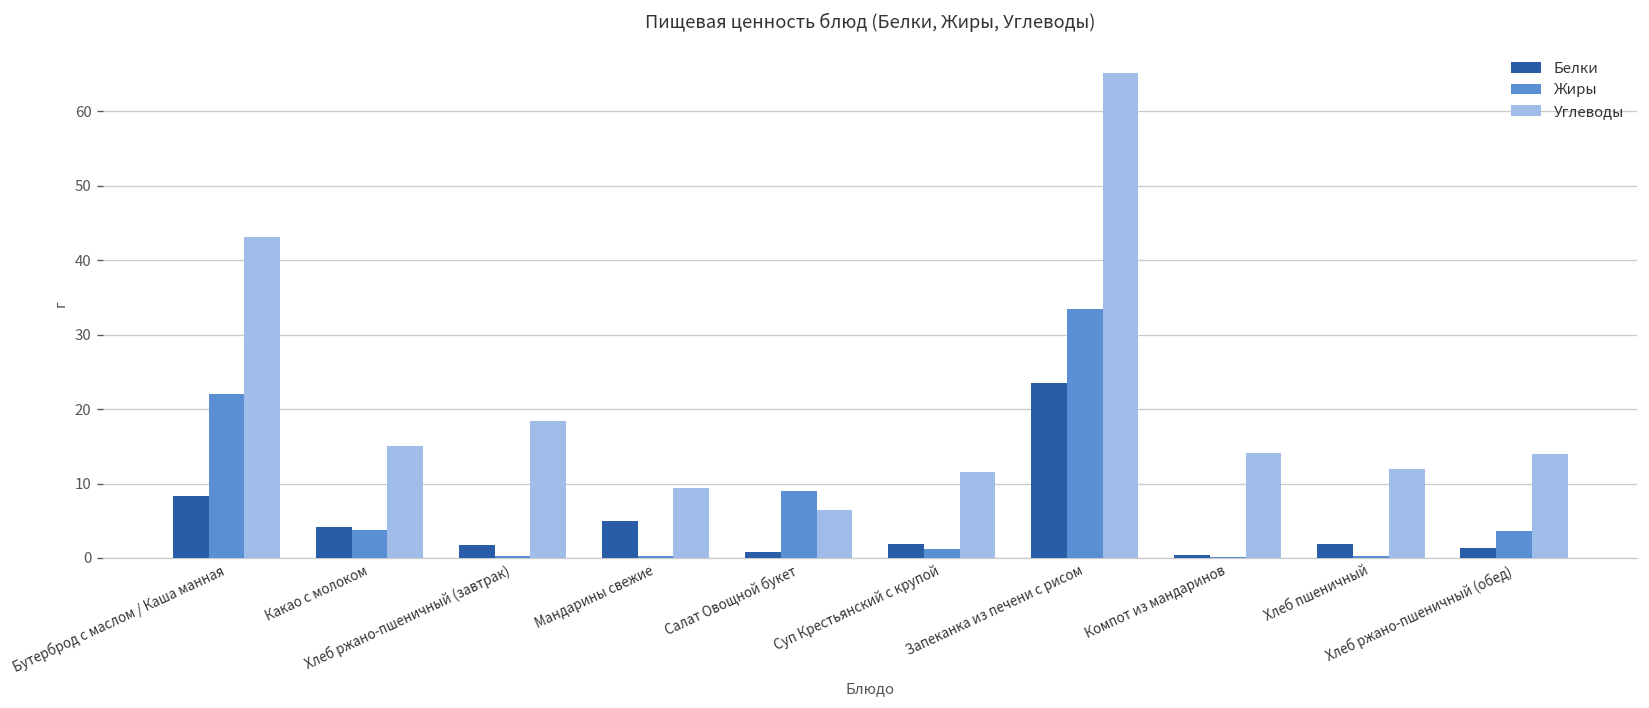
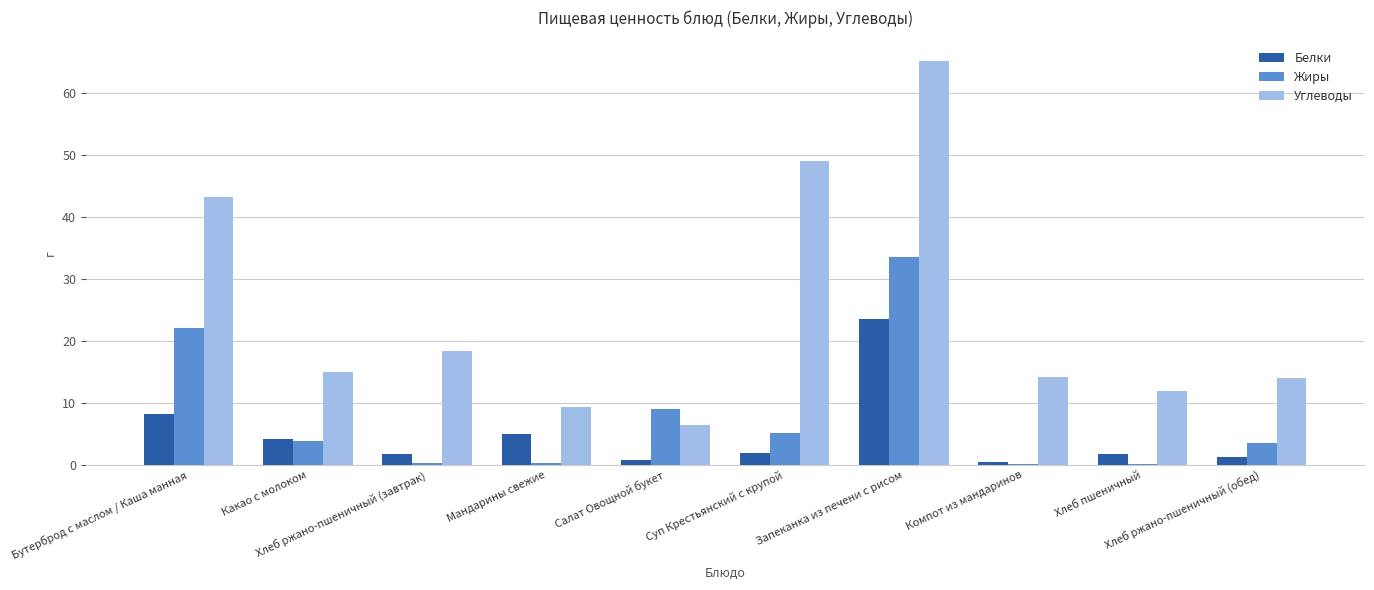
Жиры, Суп Крестьянский с крупой: 1 -> 5
Углеводы, Суп Крестьянский с крупой: 12 -> 49
